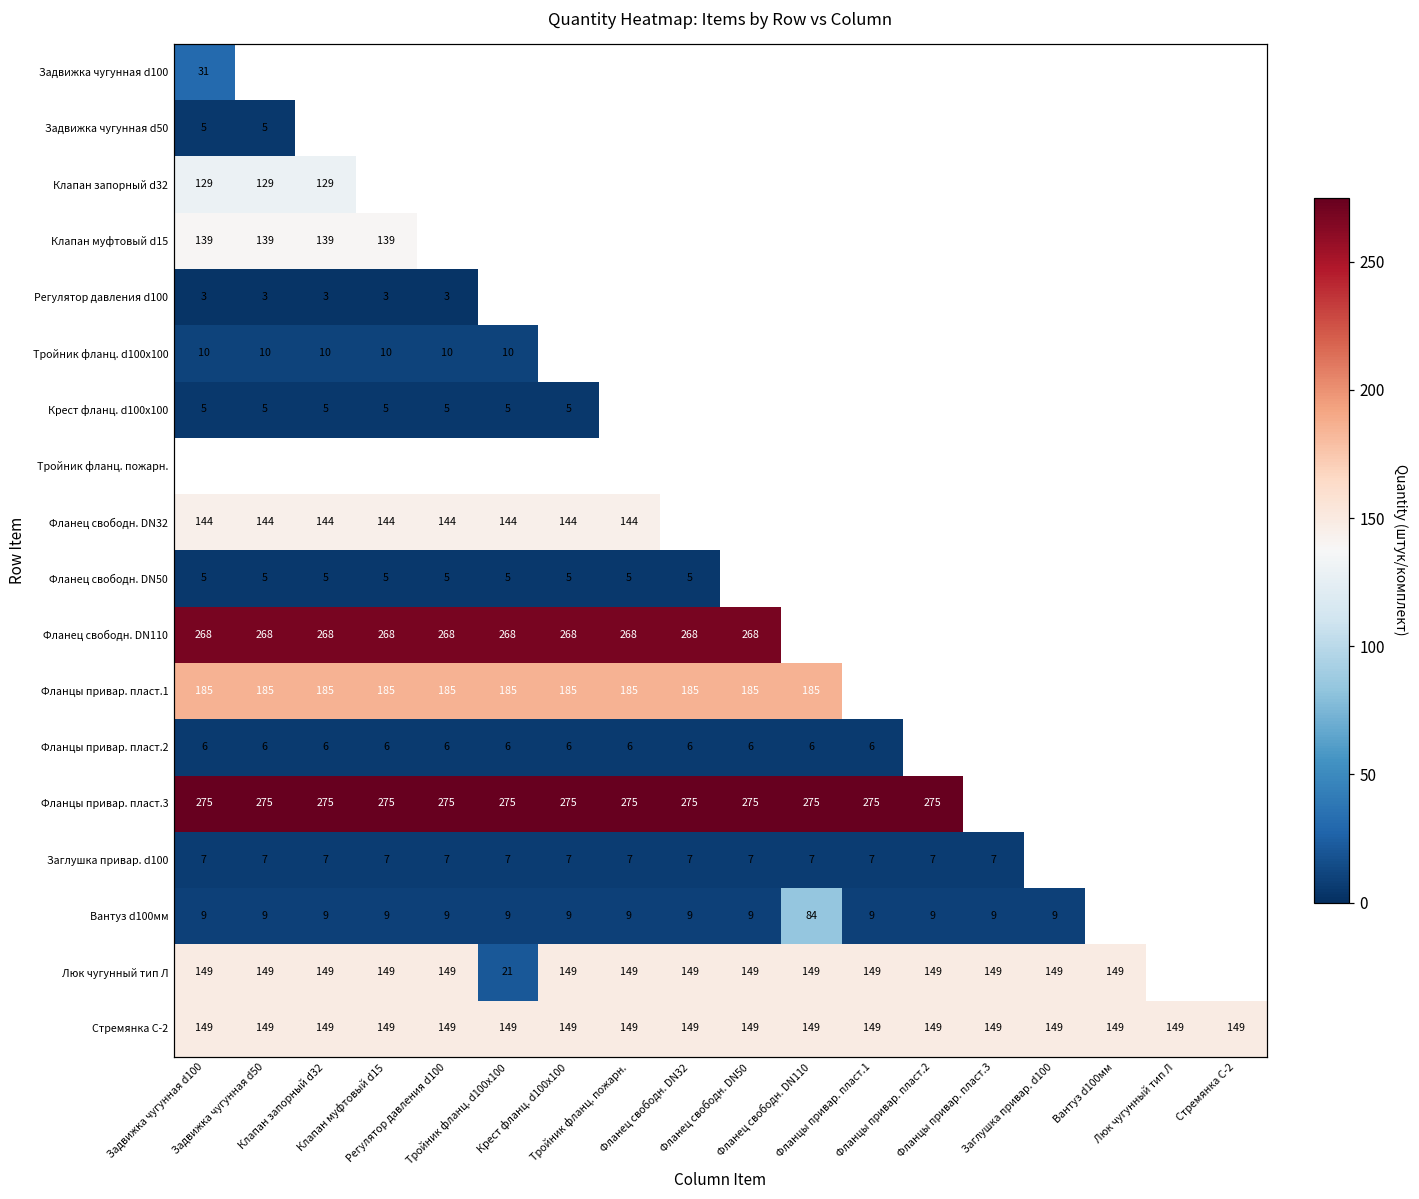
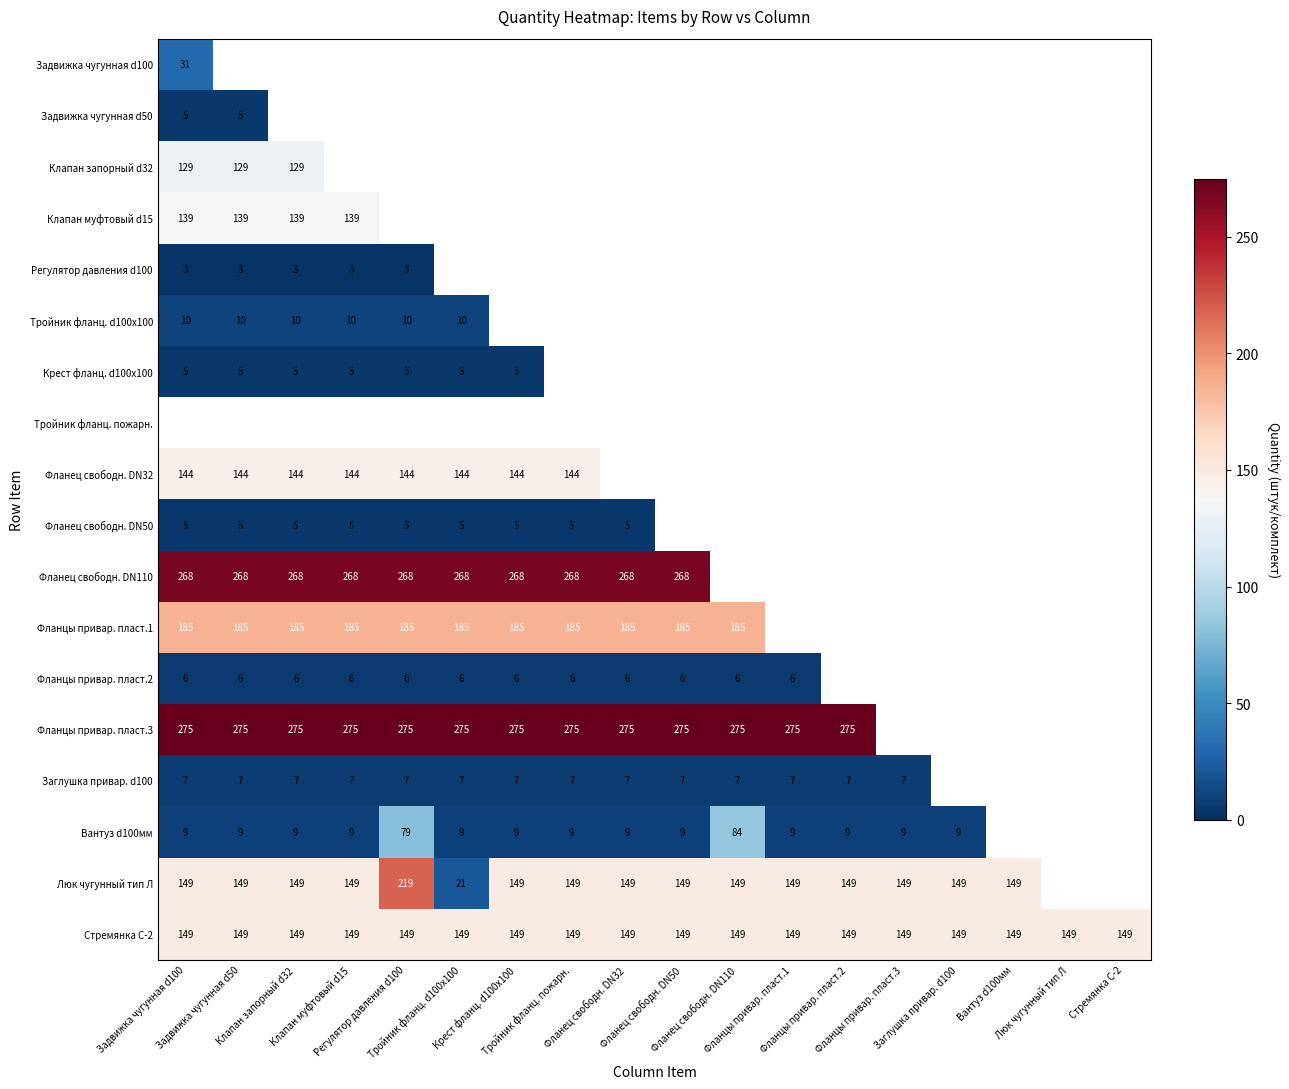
Вантуз d100мм, Регулятор давления d100: 9 -> 79
Люк чугунный тип Л, Регулятор давления d100: 149 -> 219
